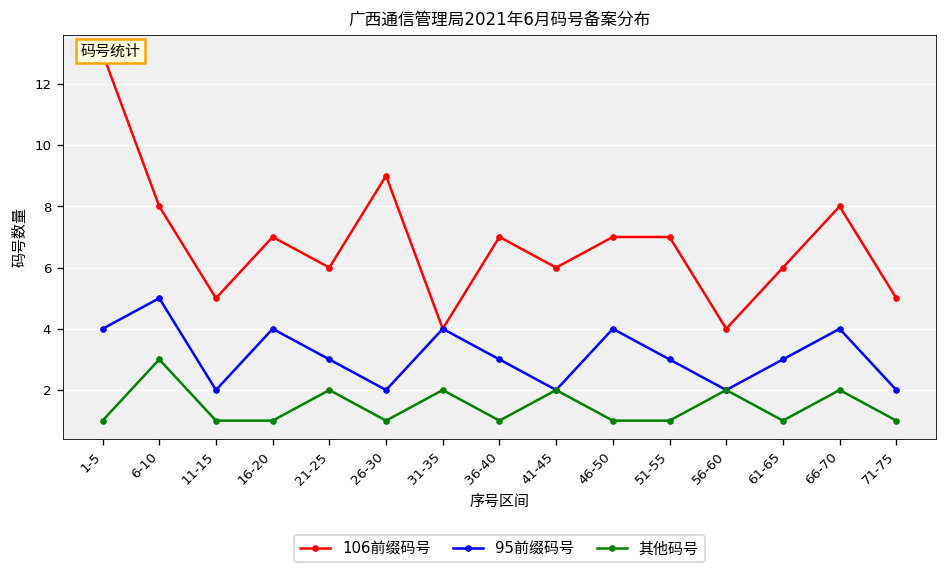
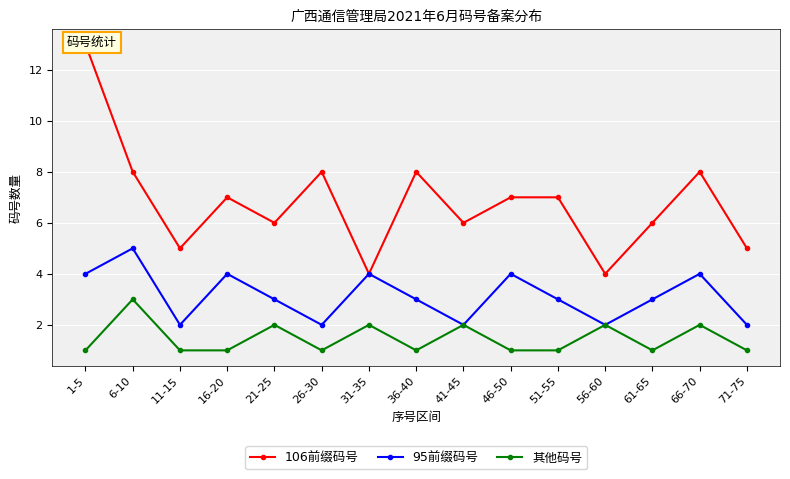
106前缀码号, 26-30: 9 -> 8
106前缀码号, 36-40: 7 -> 8
